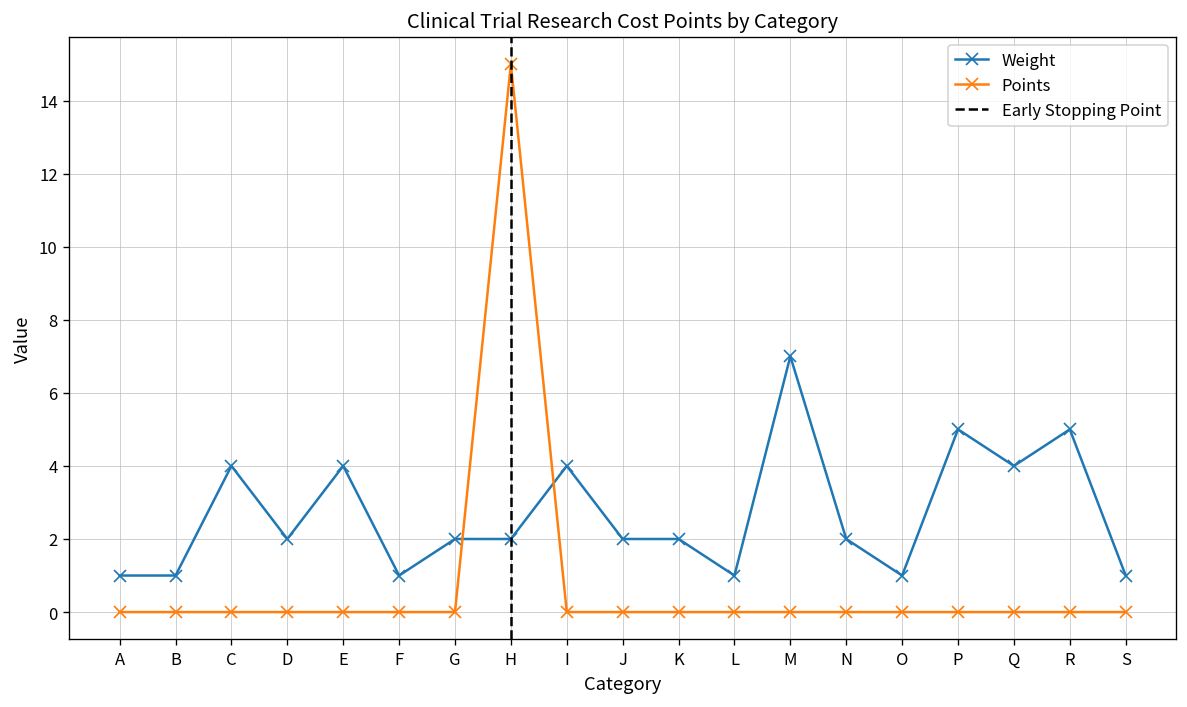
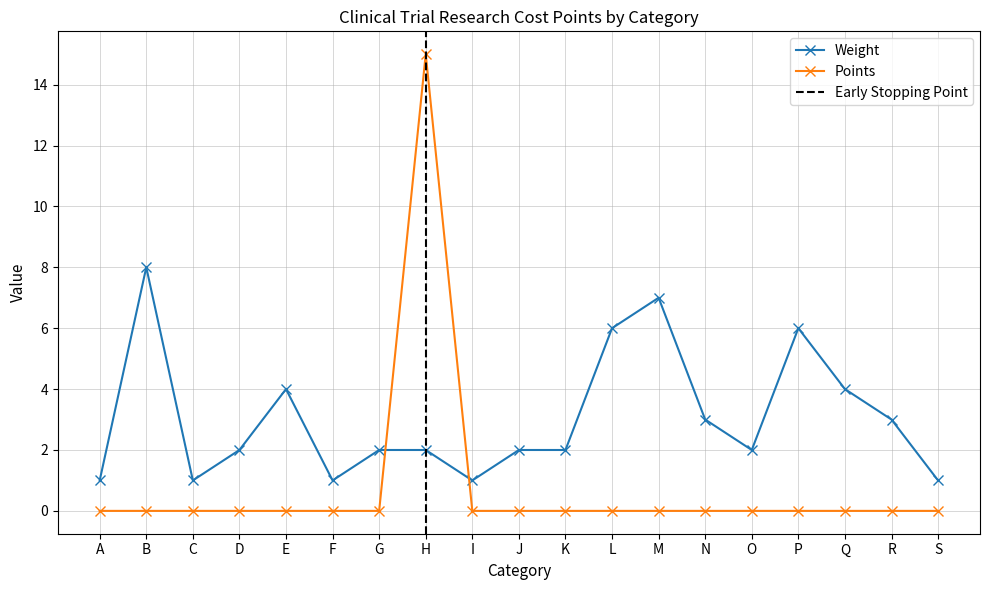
Weight, B: 1 -> 8
Weight, C: 4 -> 1
Weight, I: 4 -> 1
Weight, L: 1 -> 6
Weight, N: 2 -> 3
Weight, O: 1 -> 2
Weight, P: 5 -> 6
Weight, R: 5 -> 3
